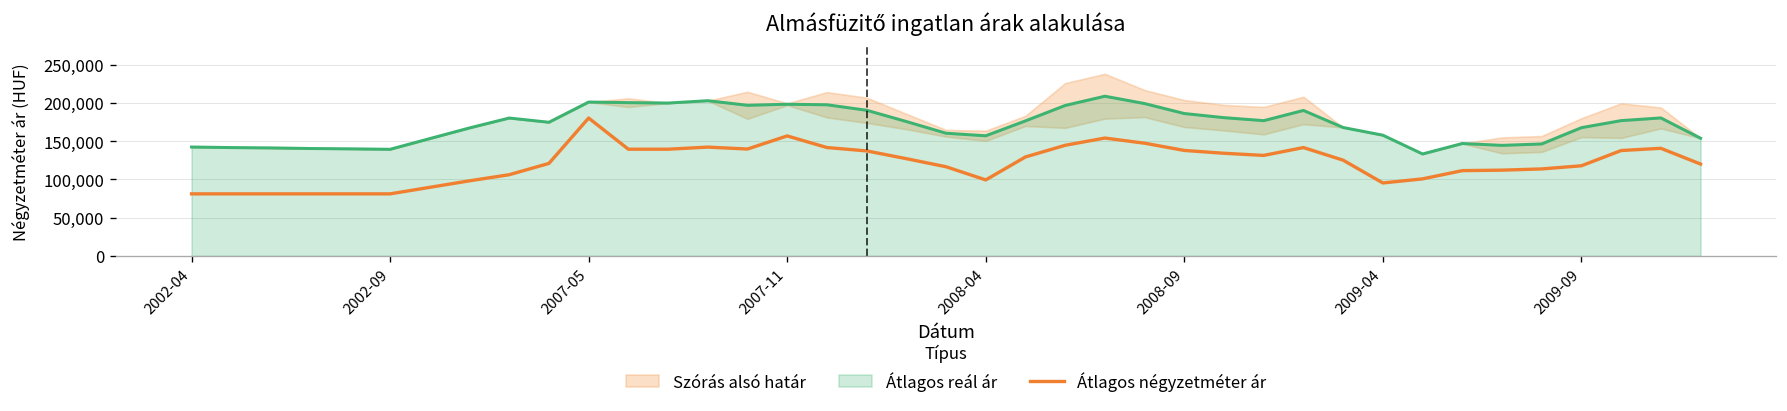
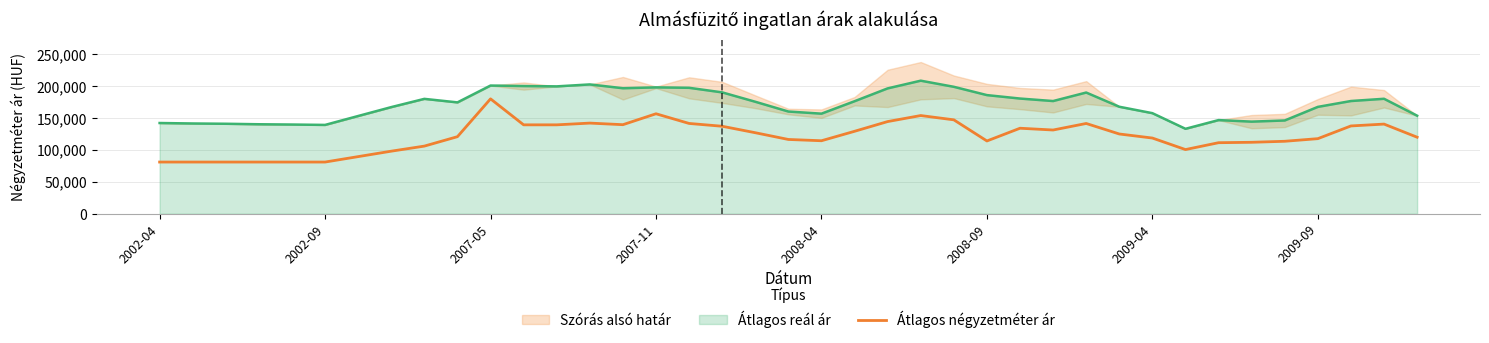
Átlagos négyzetméter ár, 2008-04: 100,000 -> 110,000
Átlagos négyzetméter ár, 2008-09: 140,000 -> 110,000
Átlagos négyzetméter ár, 2009-04: 100,000 -> 120,000
